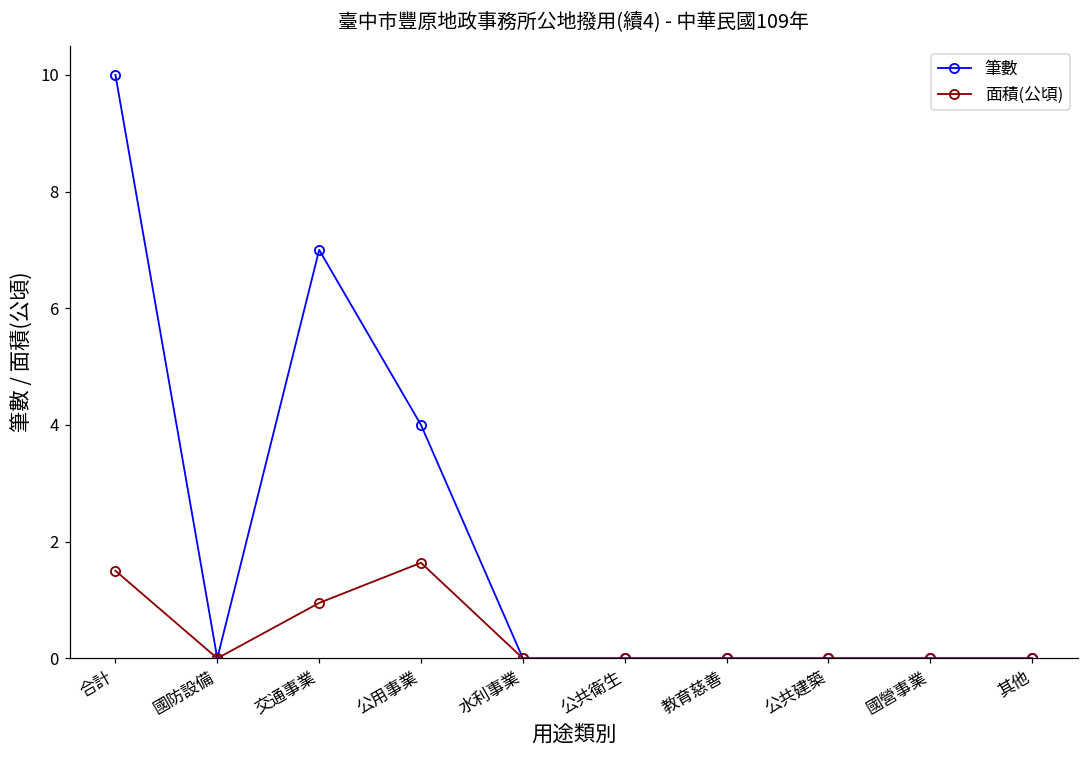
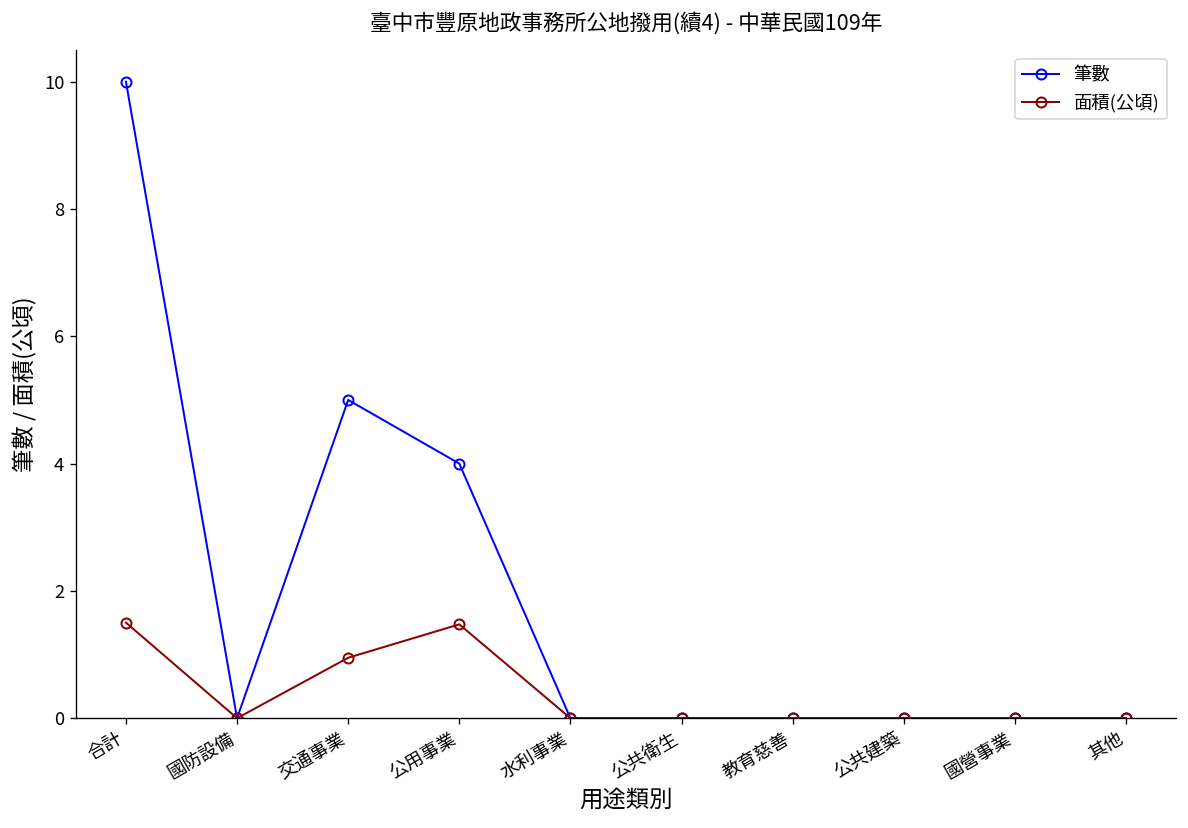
筆數, 交通事業: 7 -> 5
面積(公頃), 公用事業: 1.6 -> 1.5
